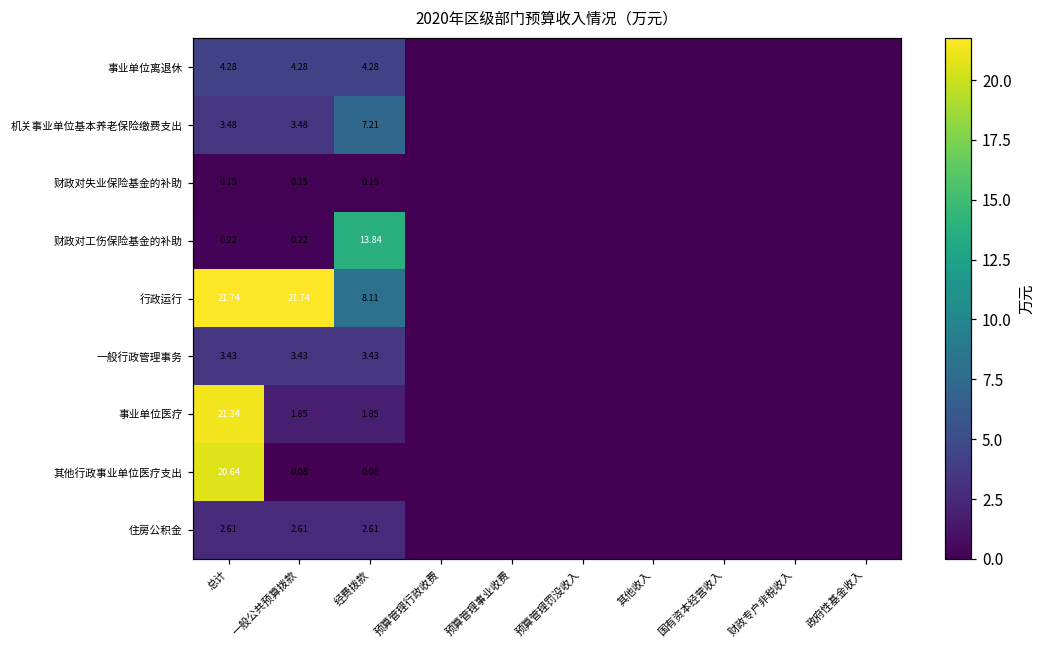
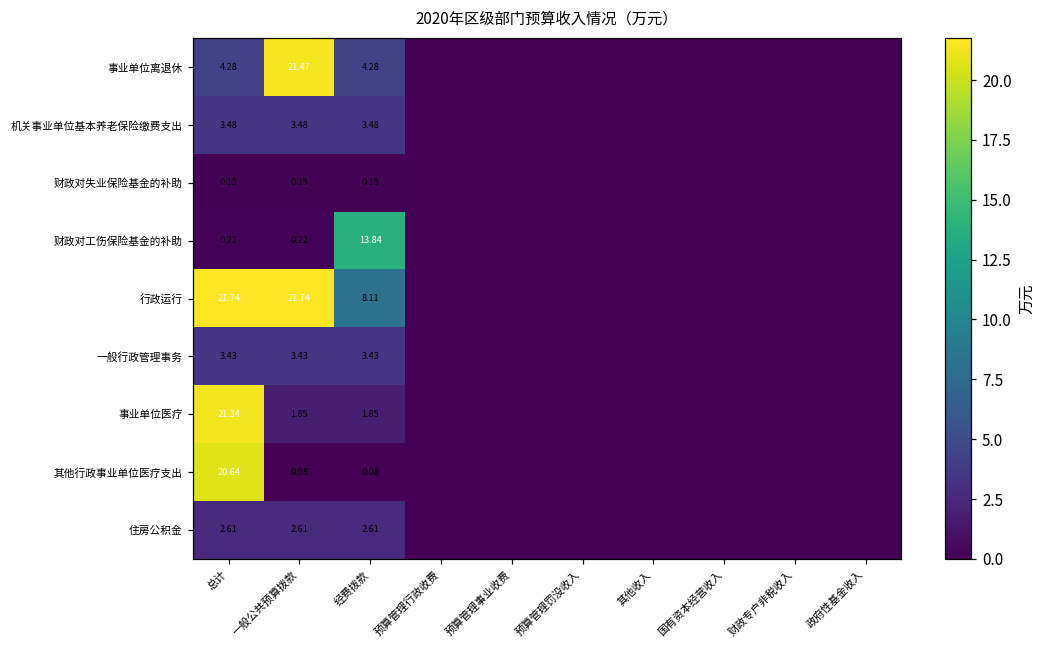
事业单位离退休, 一般公共预算拨款: 4.28 -> 21.47
机关事业单位基本养老保险缴费支出, 经费拨款: 7.21 -> 3.48
